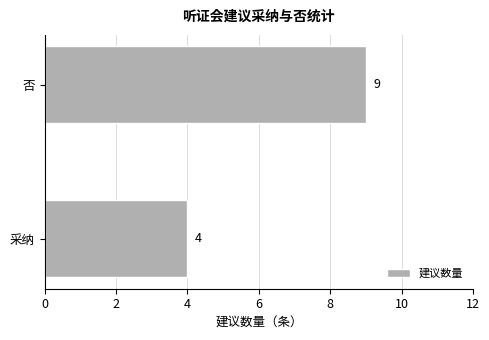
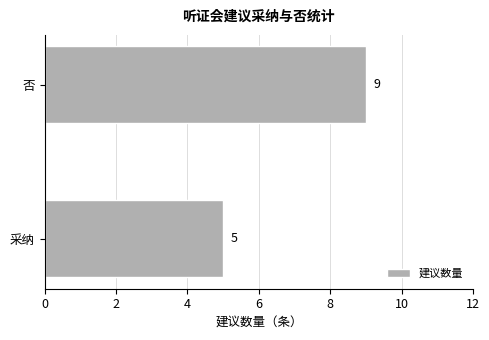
采纳: 4 -> 5
